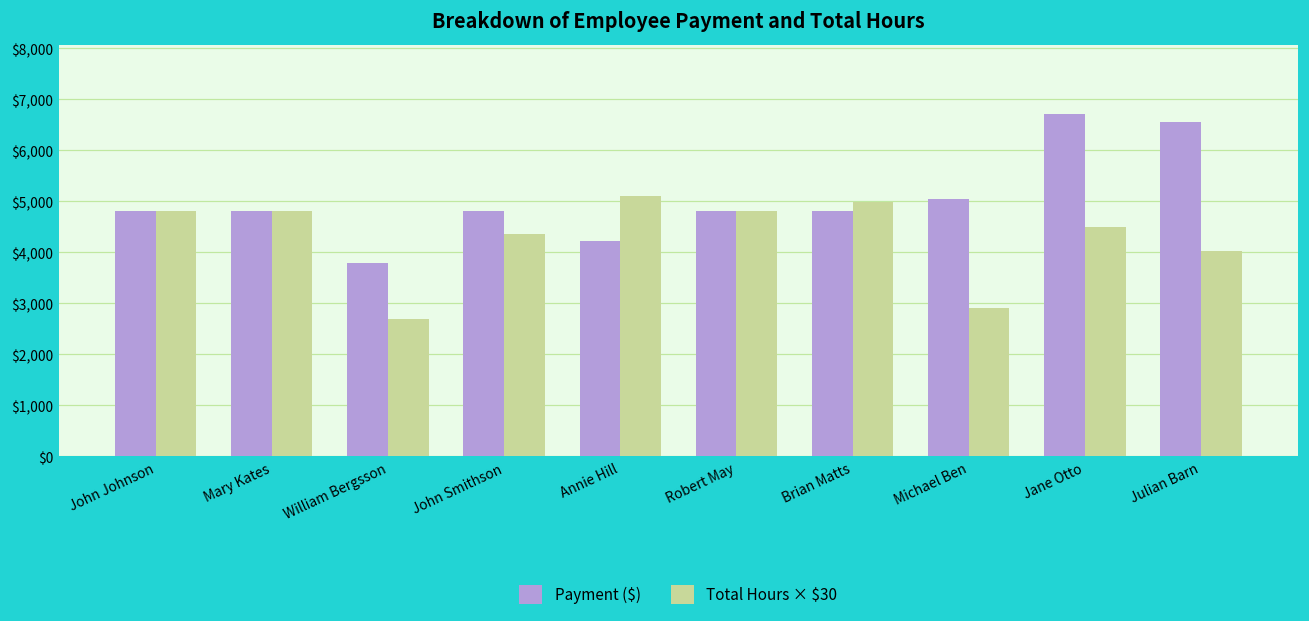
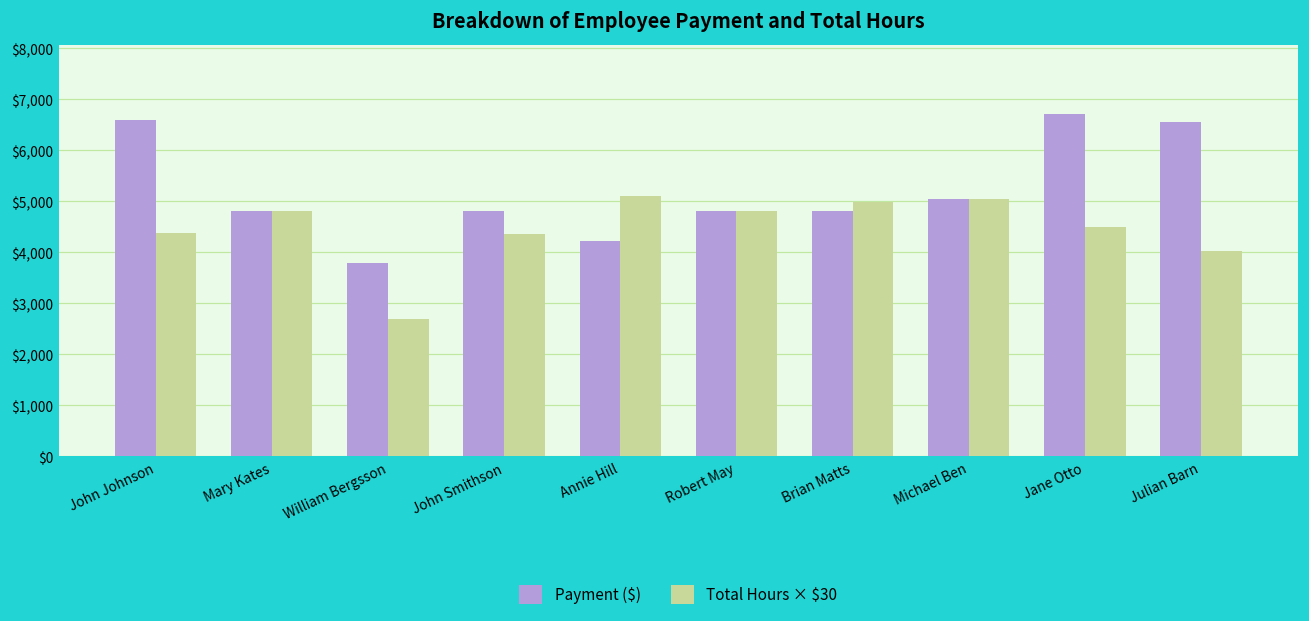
Payment ($), John Johnson: $4,800 -> $6,600
Total Hours × $30, John Johnson: $4,800 -> $4,400
Total Hours × $30, Michael Ben: $2,900 -> $5,000
